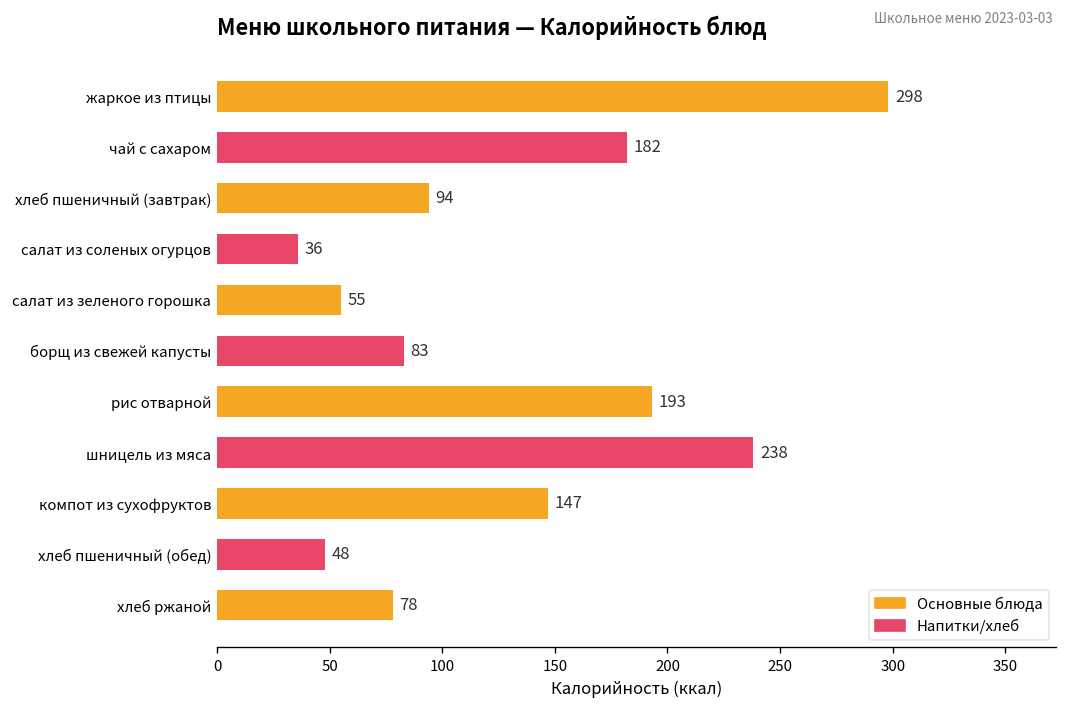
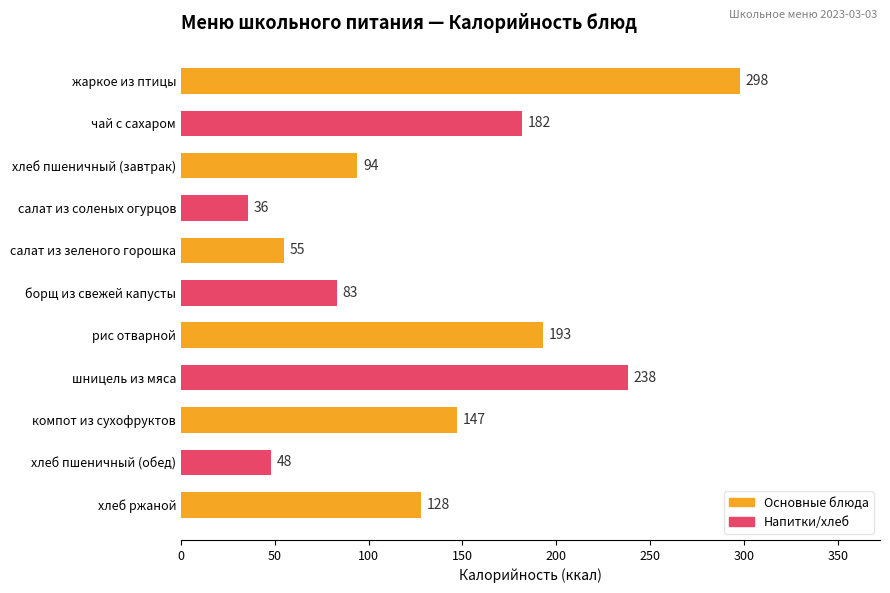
Основные блюда, хлеб ржаной: 78 -> 128
